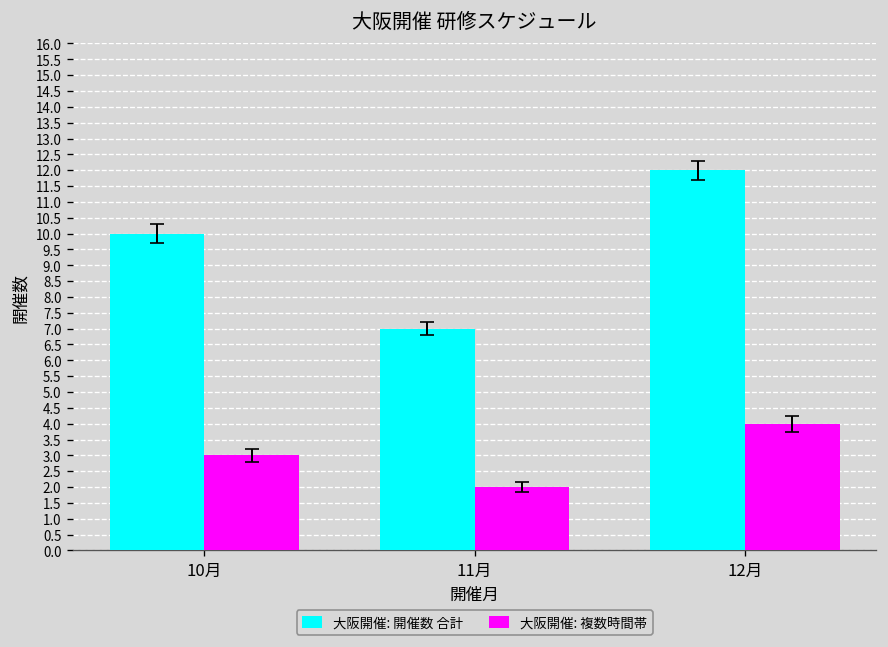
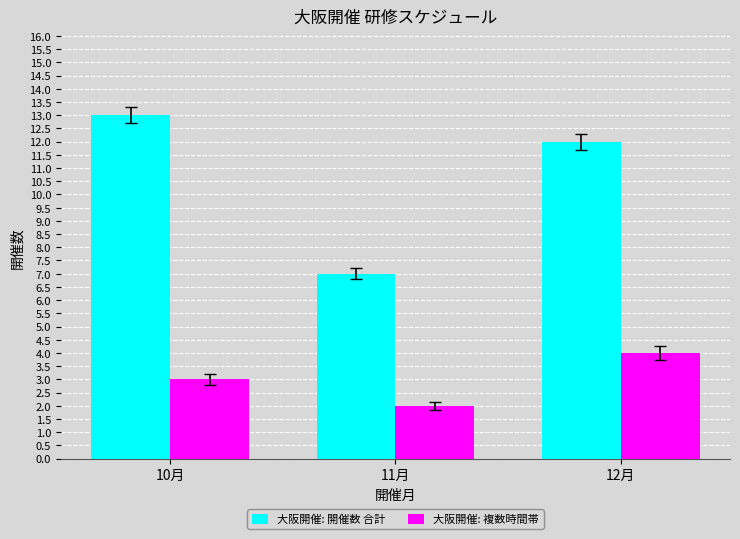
大阪開催: 開催数 合計, 10月: 10 -> 13
